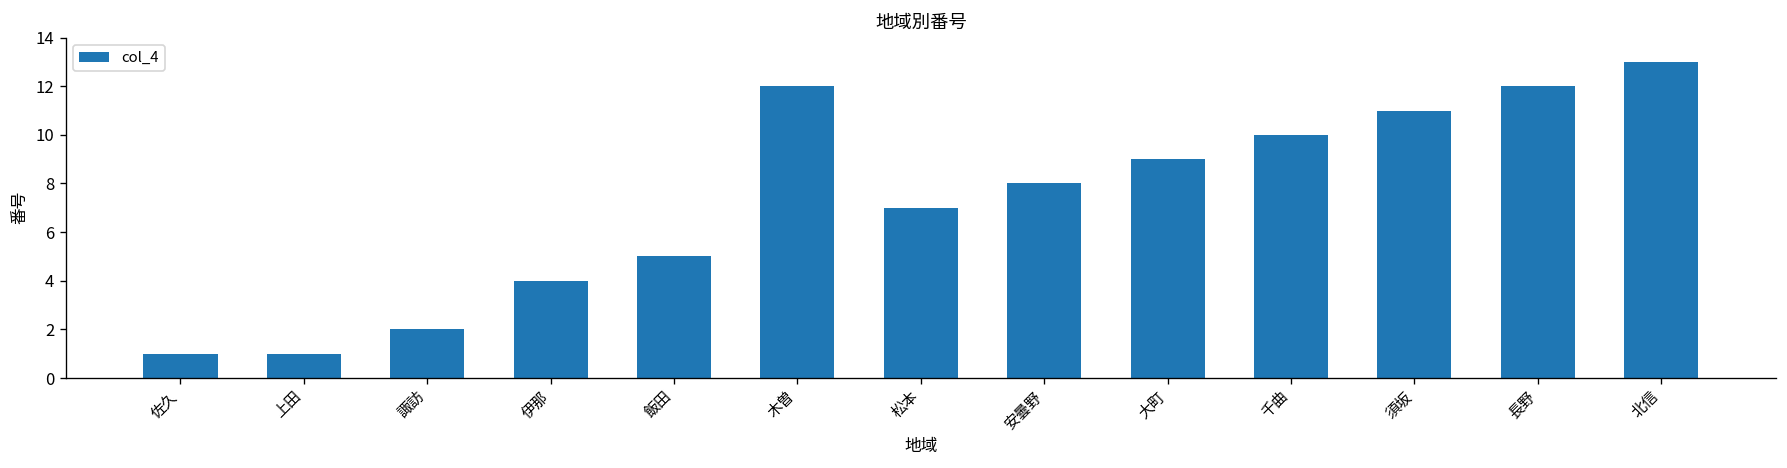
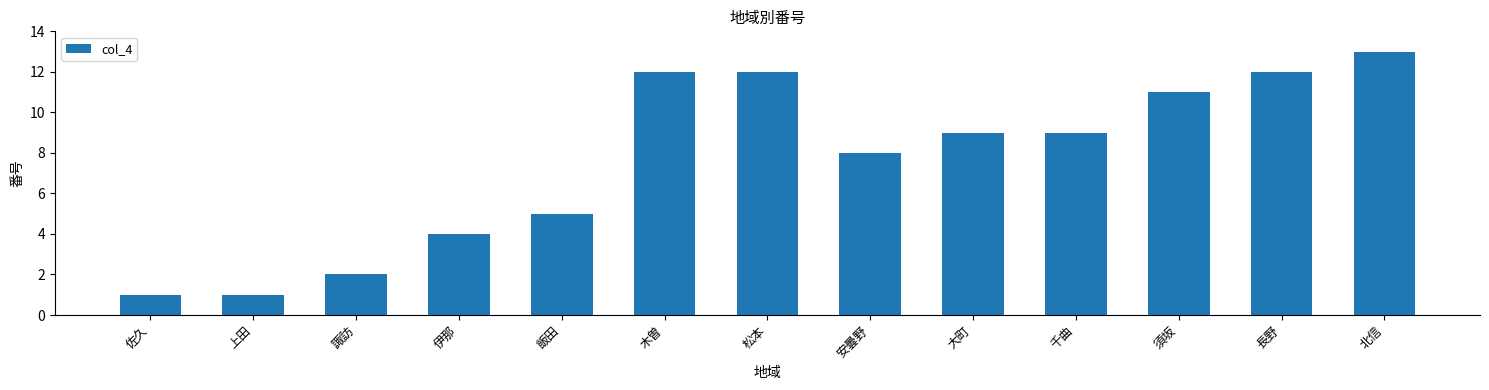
松本: 7 -> 12
千曲: 10 -> 9
